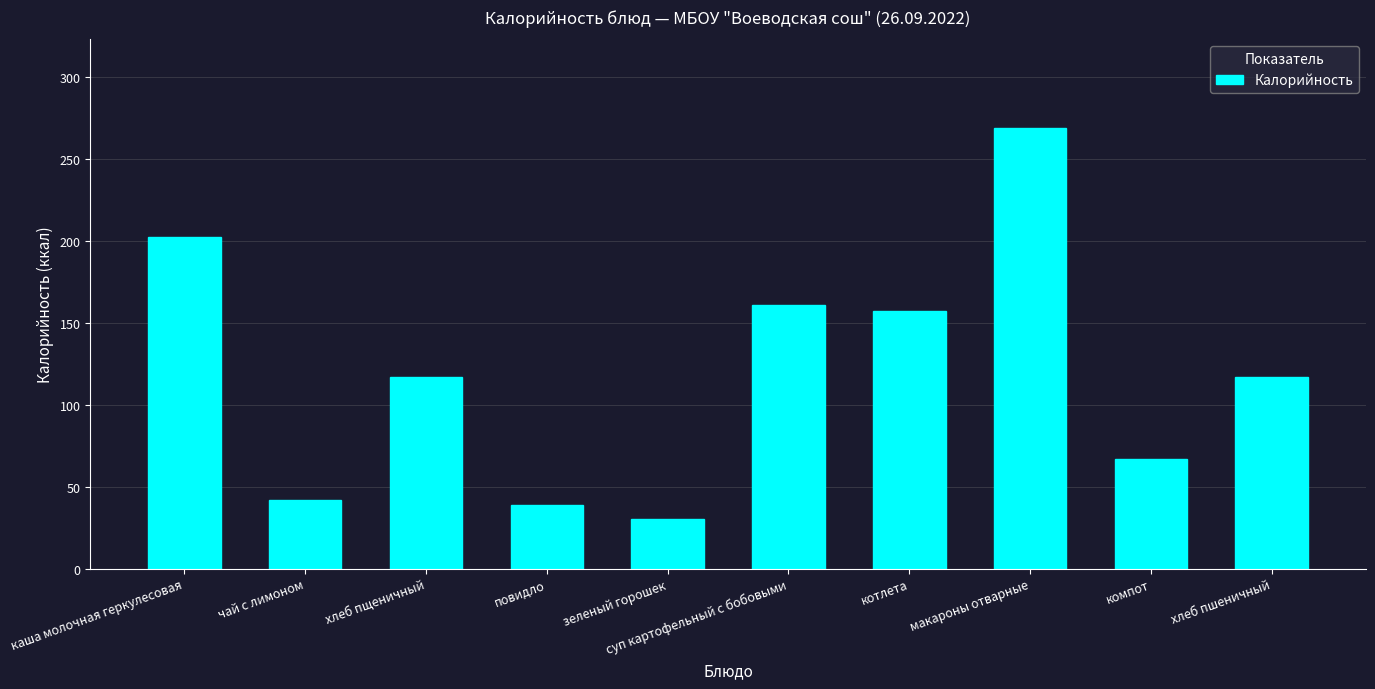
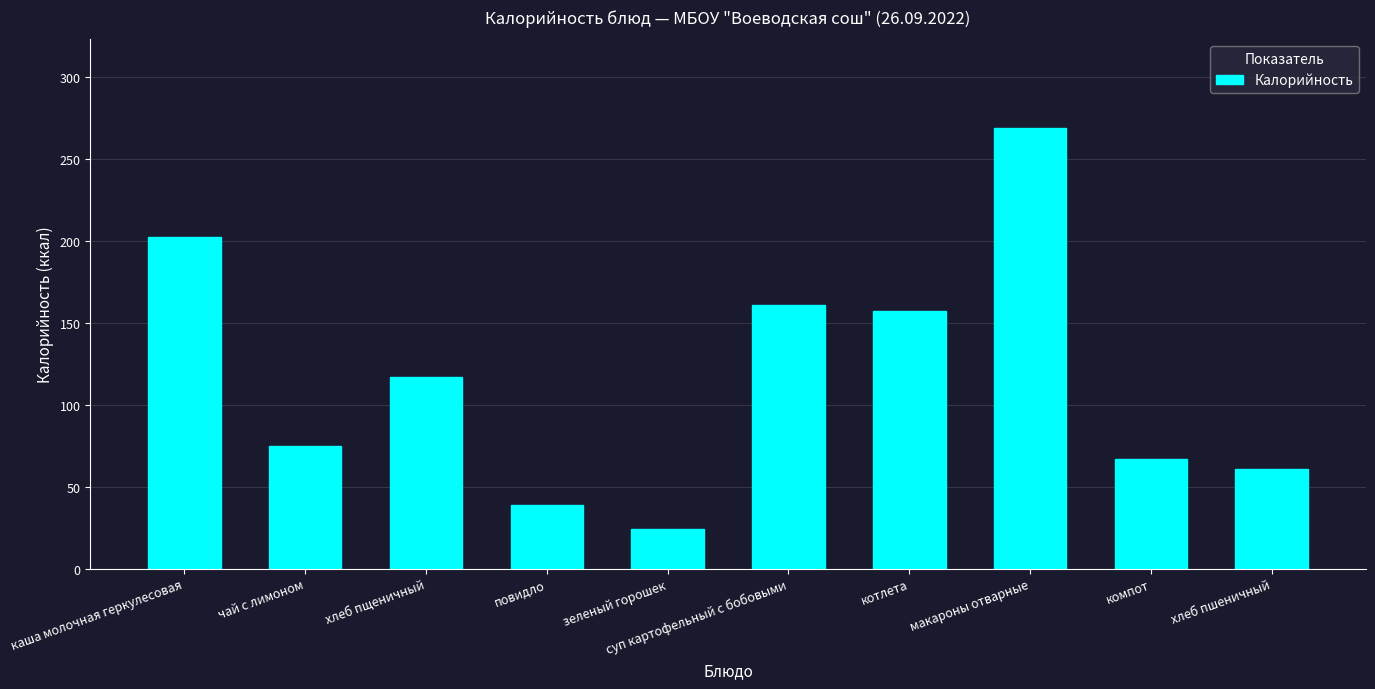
чай с лимоном: 42 -> 75
зеленый горошек: 30 -> 24
хлеб пшеничный: 117 -> 61
